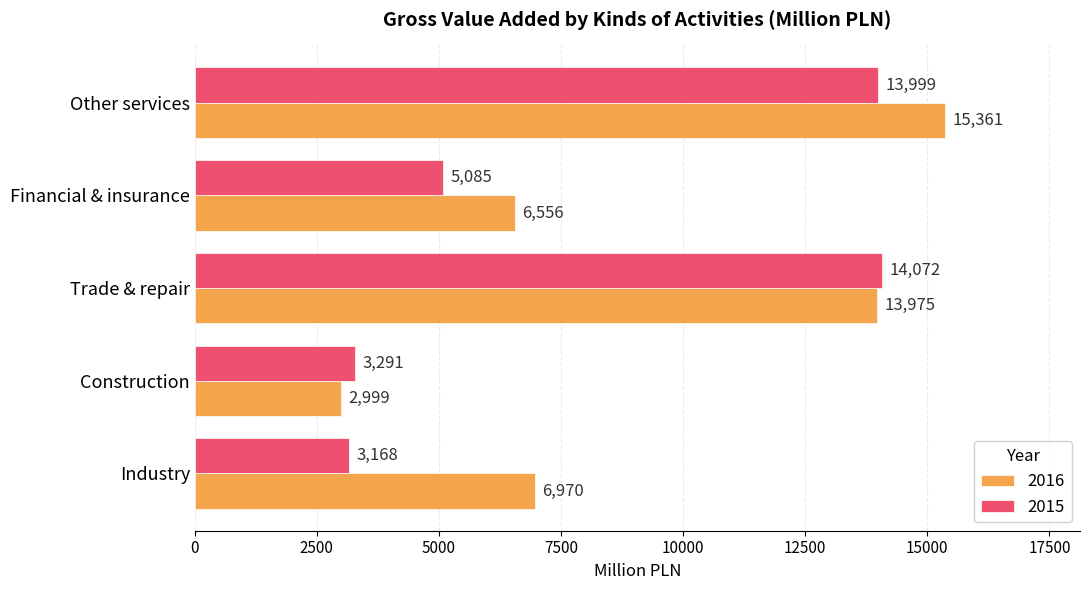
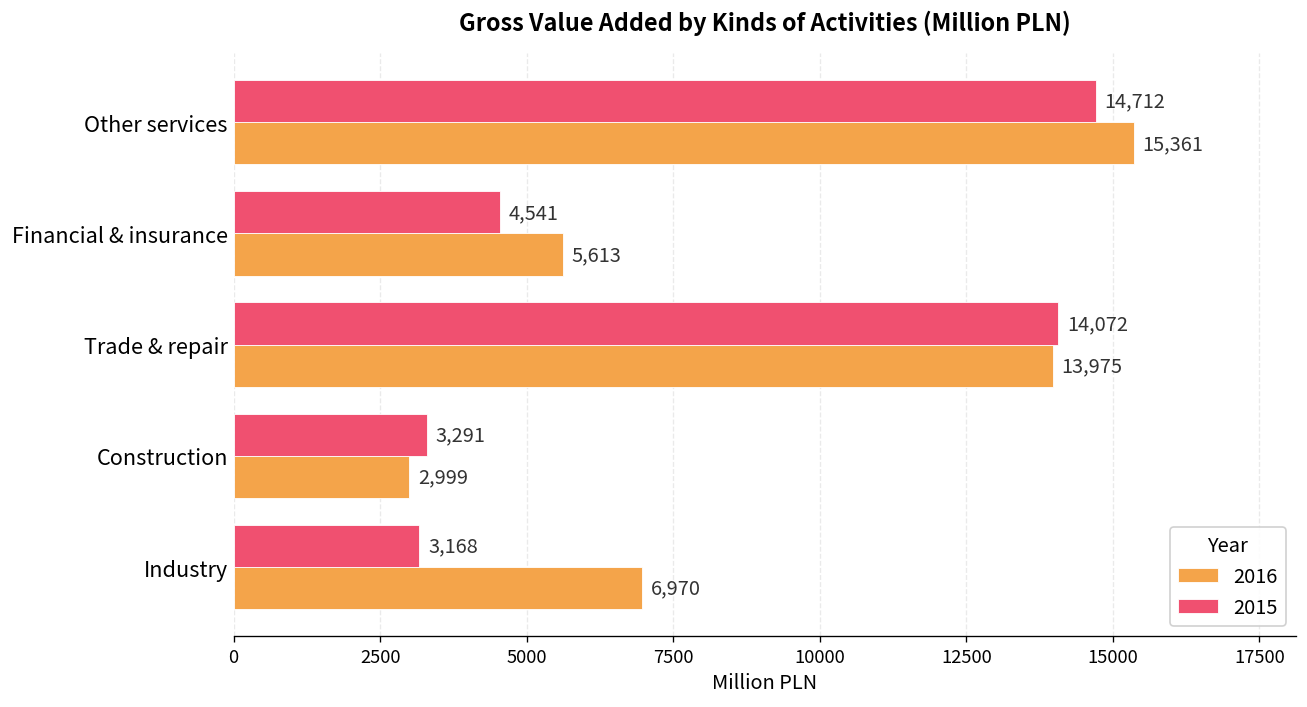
2015, Other services: 13,999 -> 14,712
2015, Financial & insurance: 5,085 -> 4,541
2016, Financial & insurance: 6,556 -> 5,613
